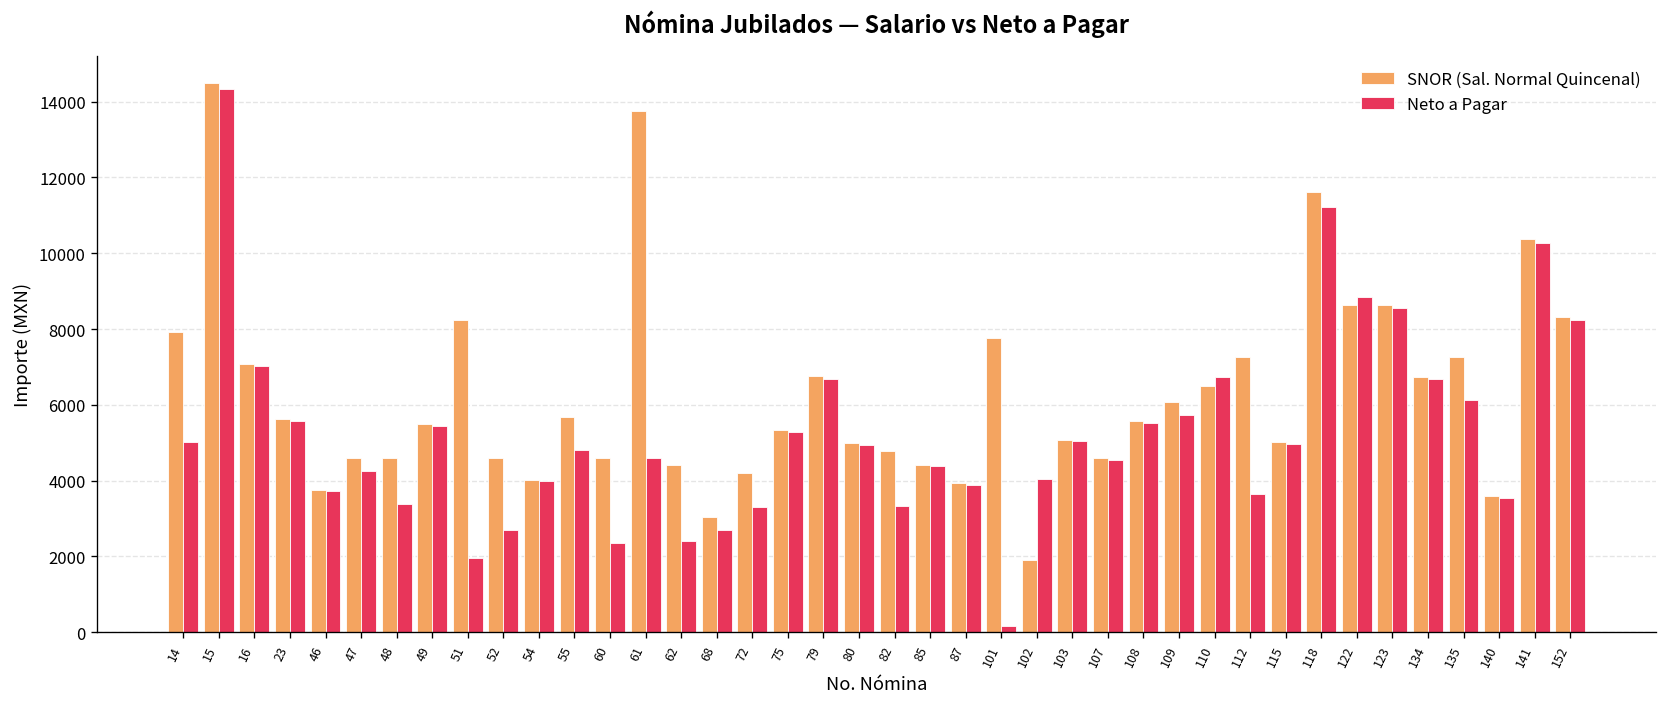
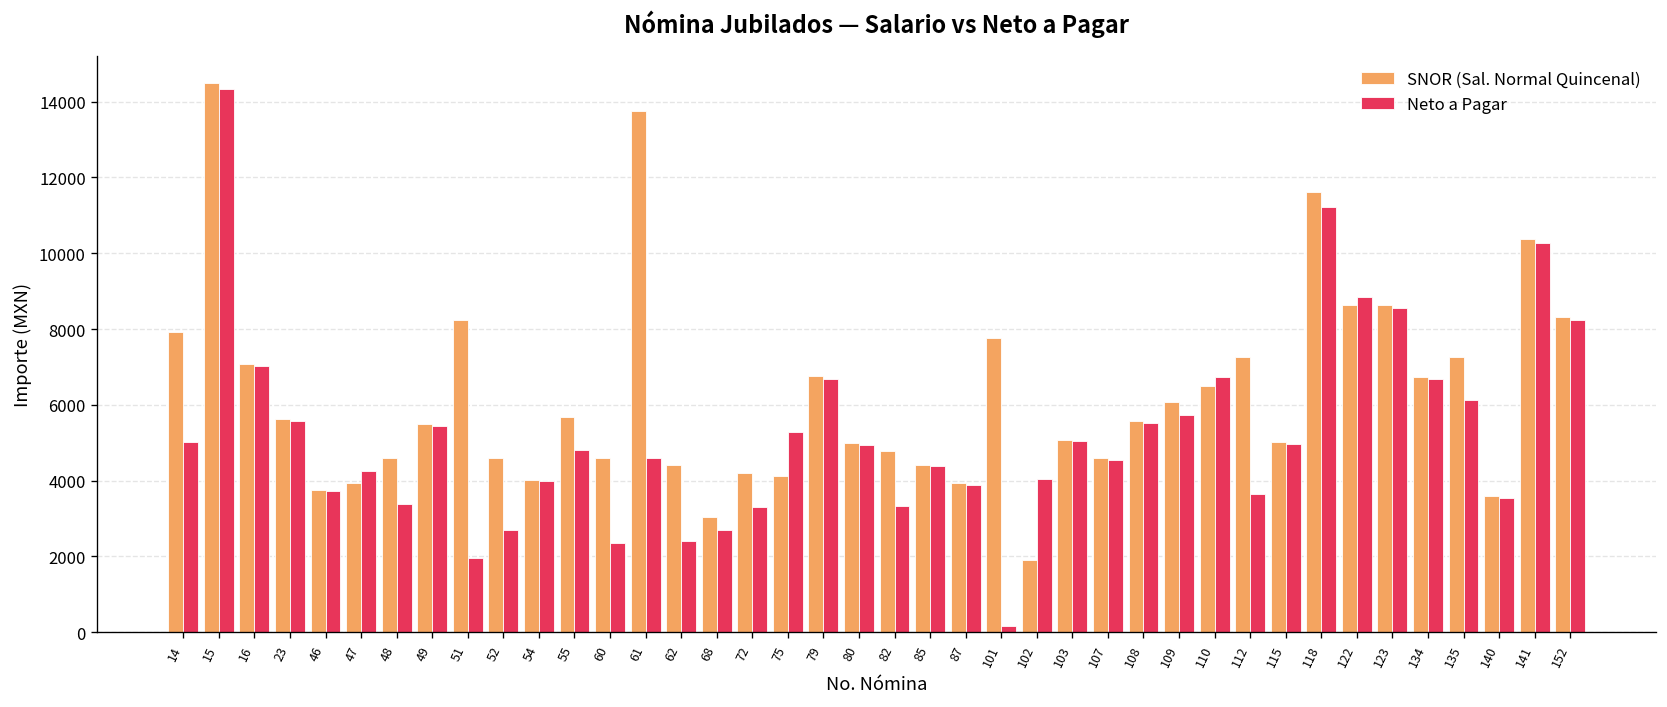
SNOR (Sal. Normal Quincenal), 47: 4600 -> 3900
SNOR (Sal. Normal Quincenal), 75: 5300 -> 4100
